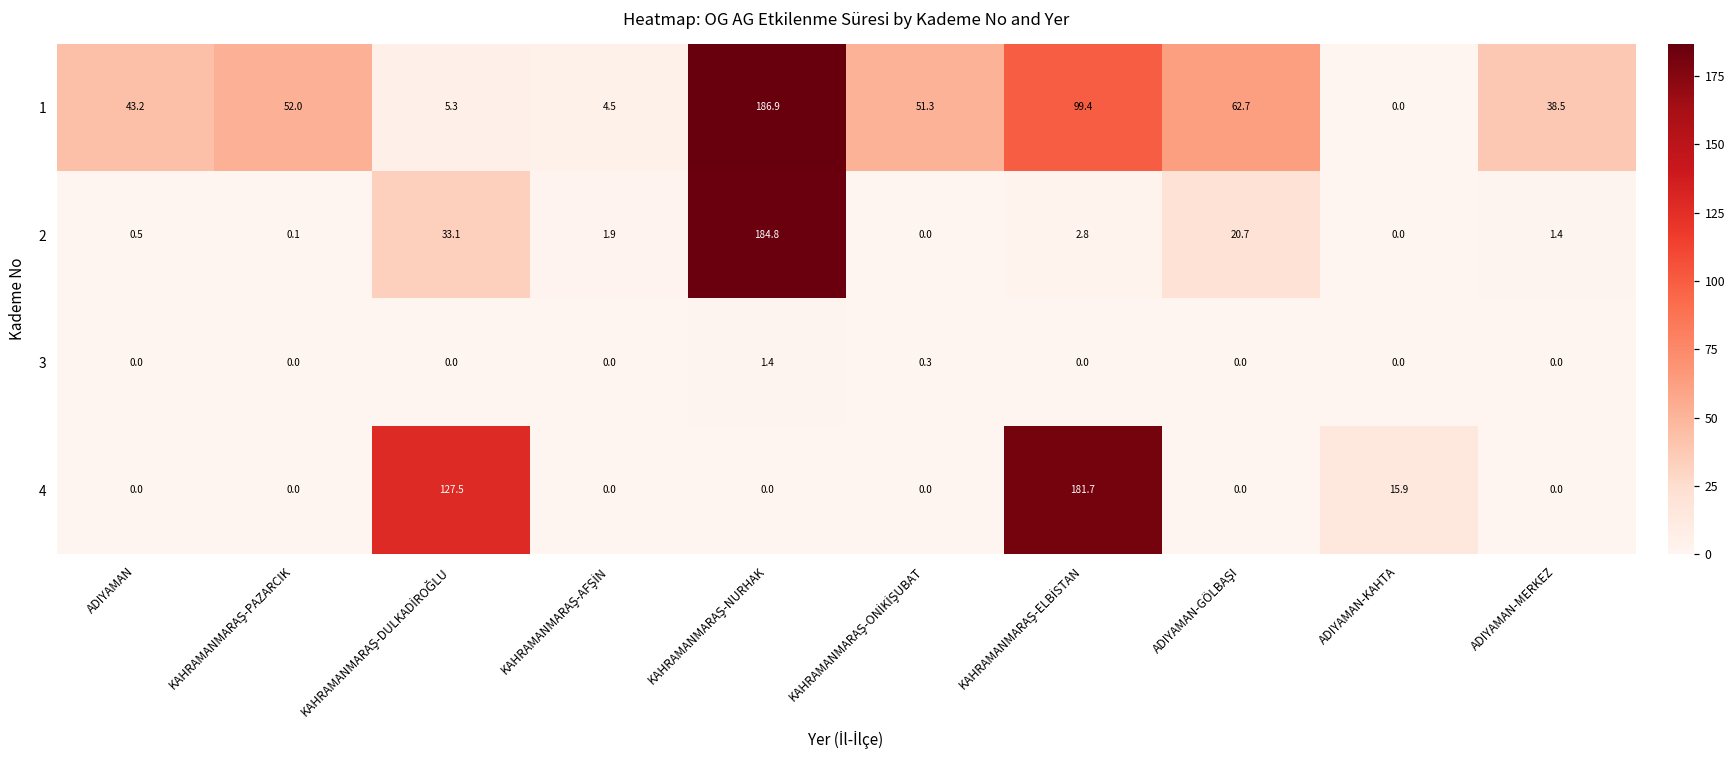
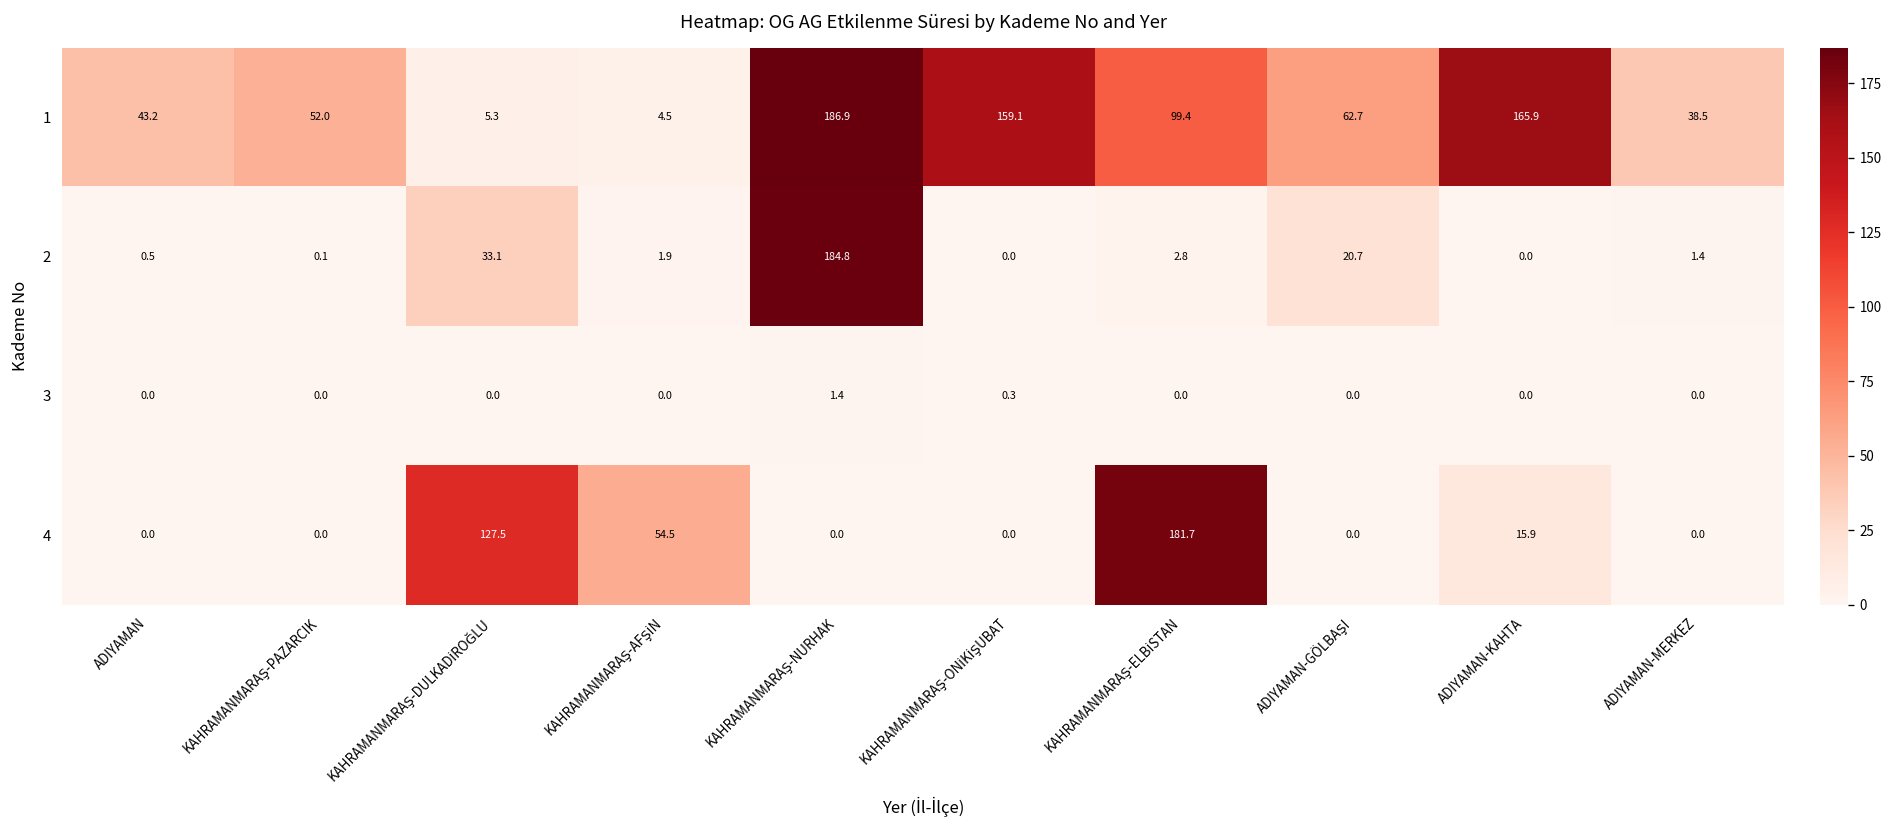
1, KAHRAMANMARAŞ-ONİKİŞUBAT: 51.3 -> 159.1
1, ADIYAMAN-KAHTA: 0.0 -> 165.9
4, KAHRAMANMARAŞ-AFŞİN: 0.0 -> 54.5
